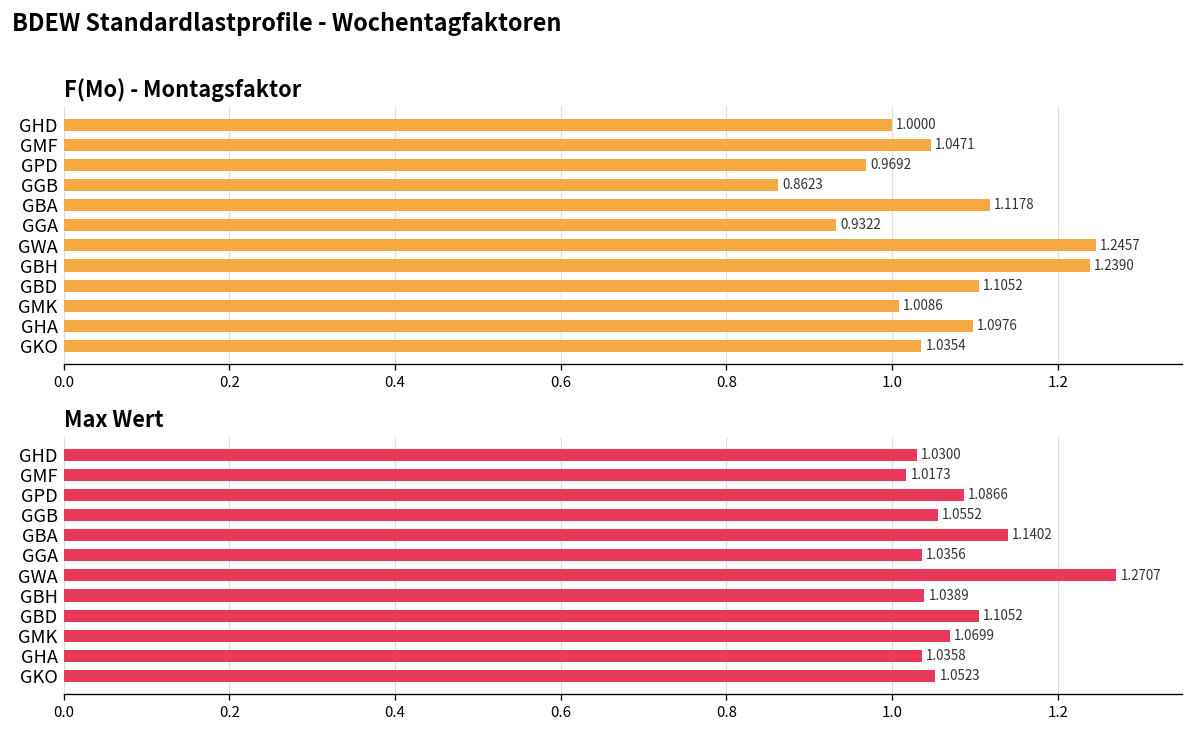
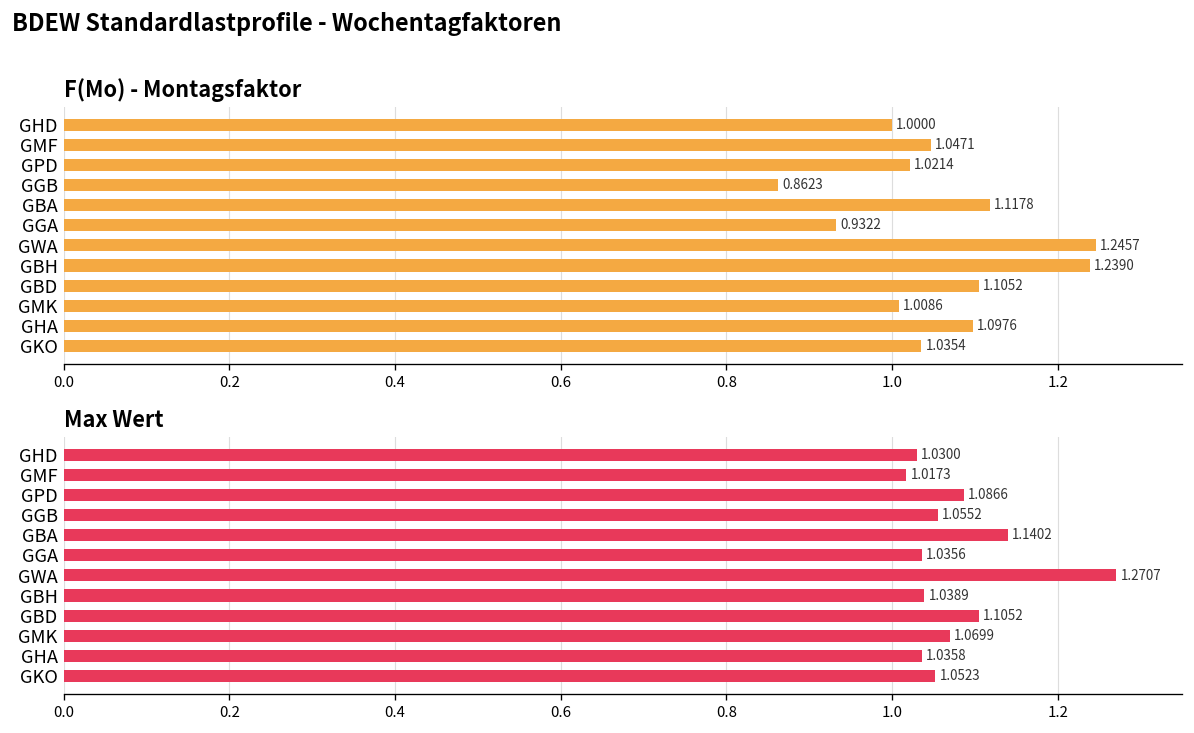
F(Mo) - Montagsfaktor, GPD: 0.9692 -> 1.0214
